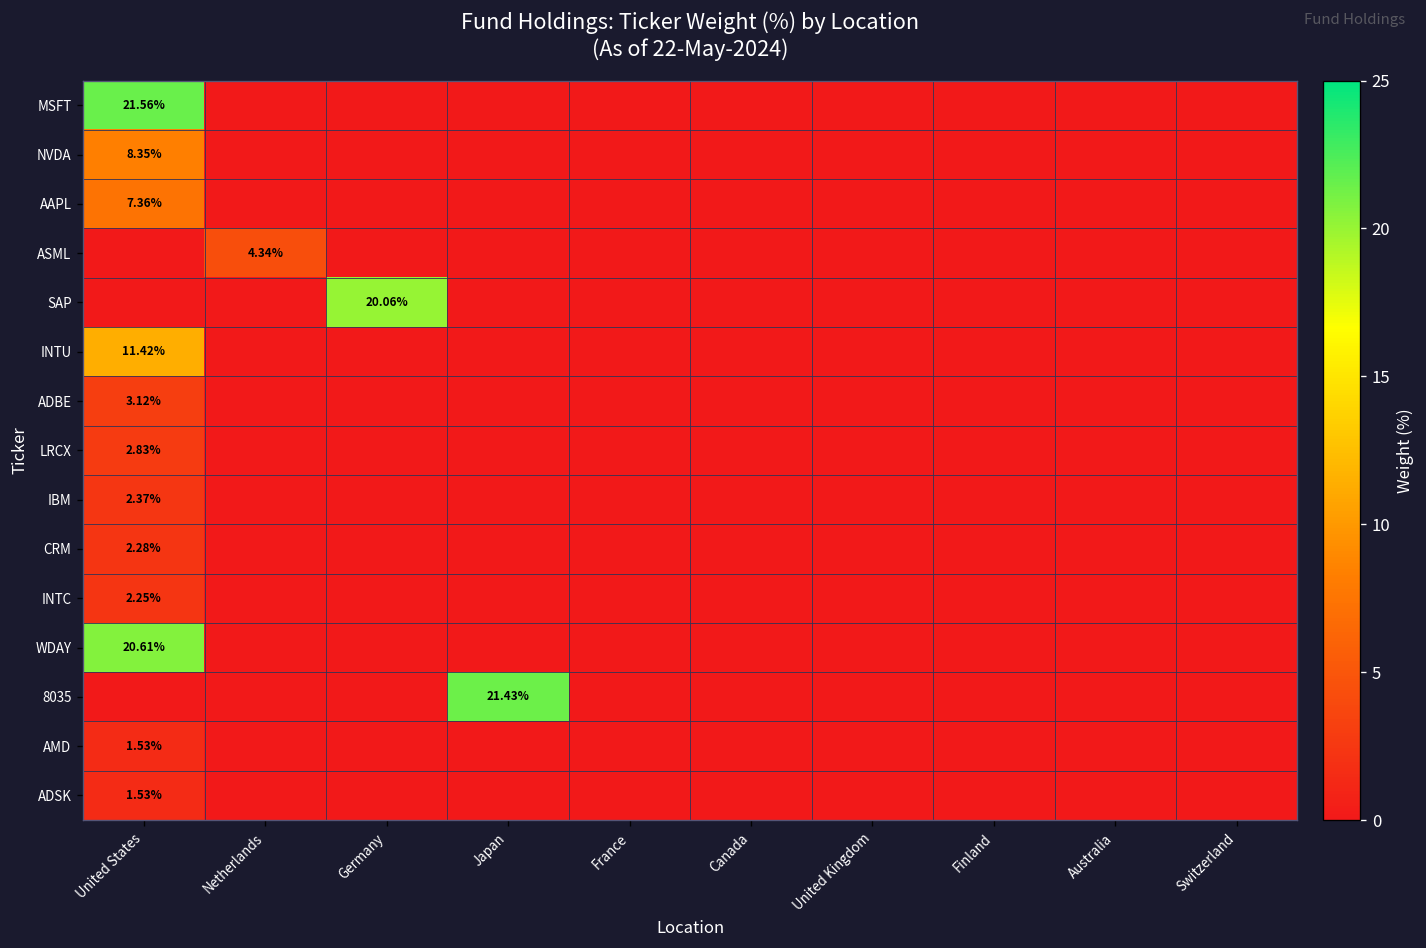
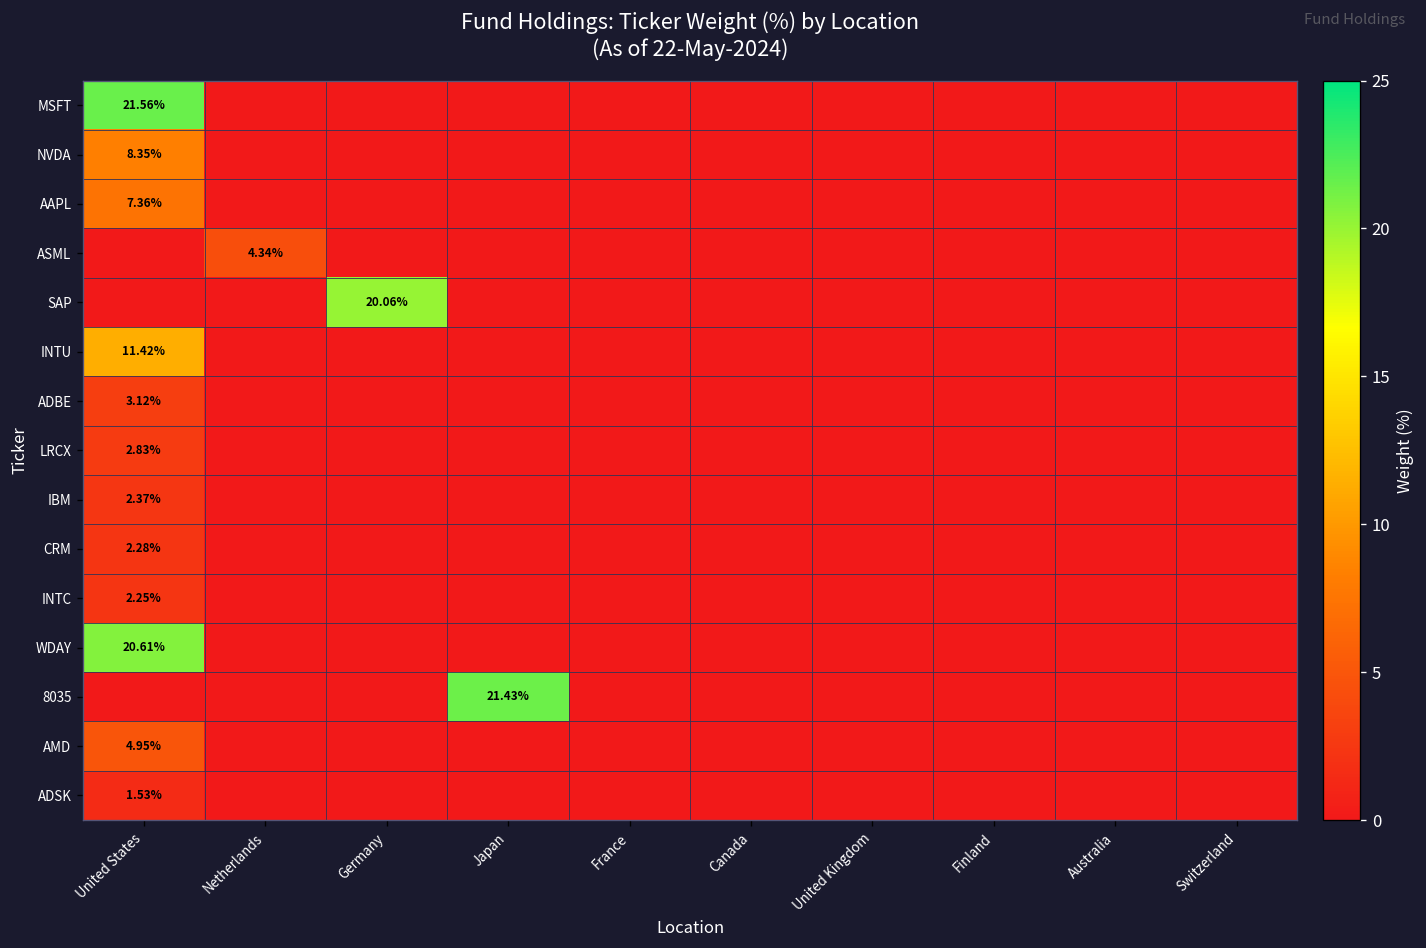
AMD, United States: 1.53% -> 4.95%
